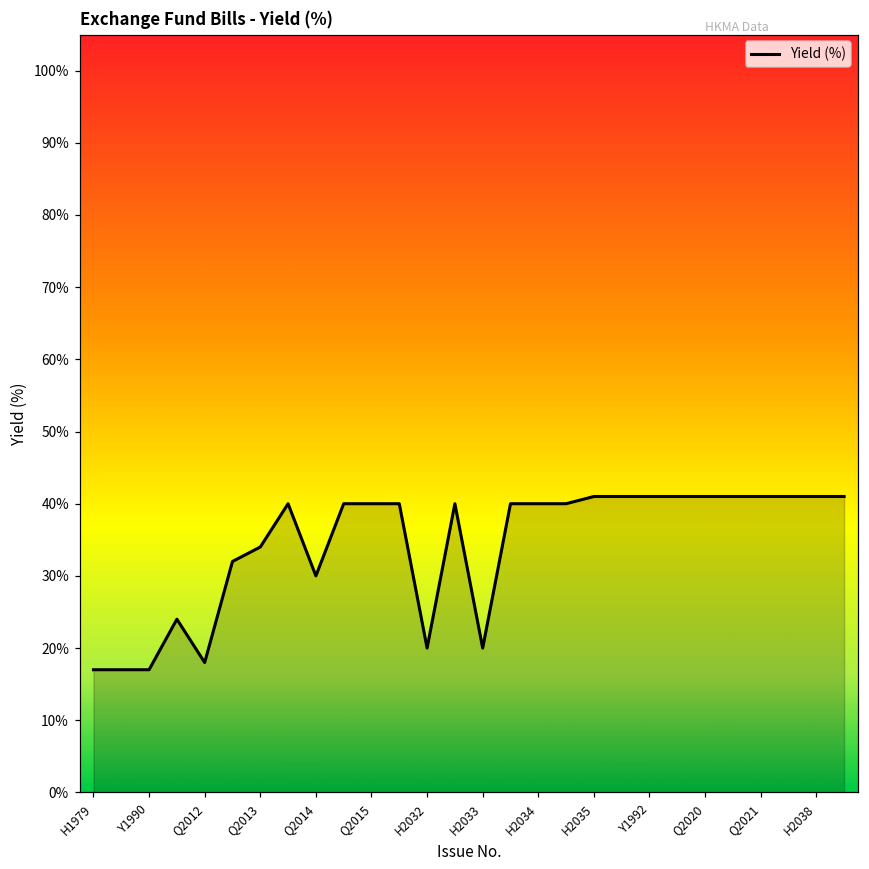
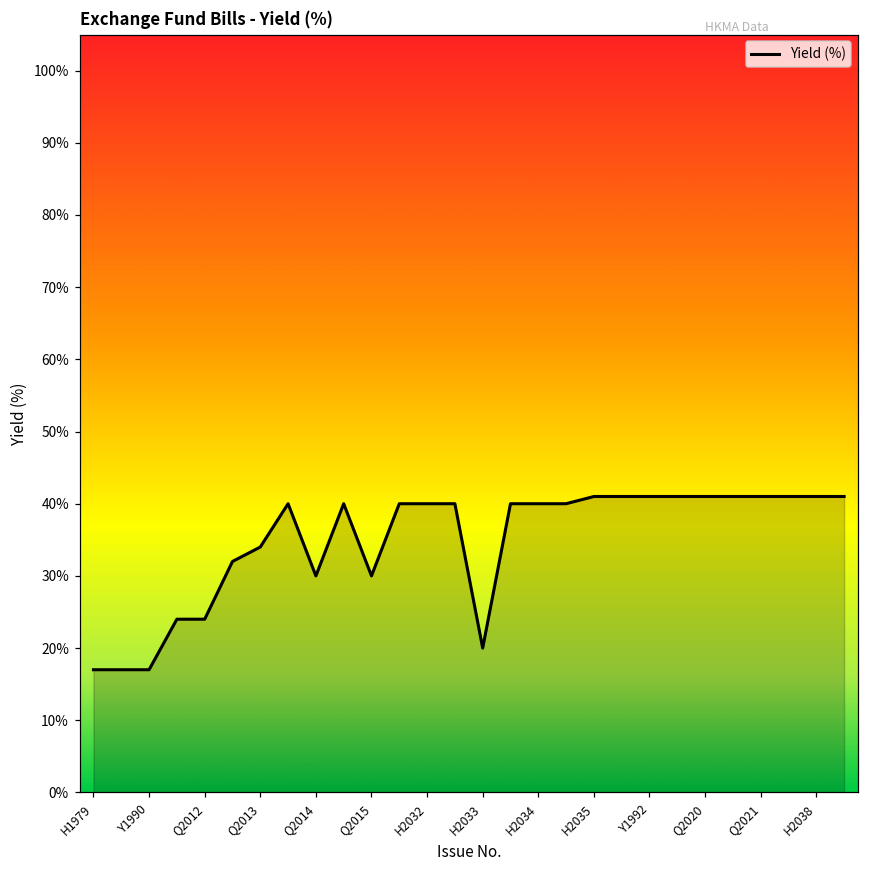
Q2012: 18% -> 24%
Q2015: 40% -> 30%
H2032: 20% -> 40%
